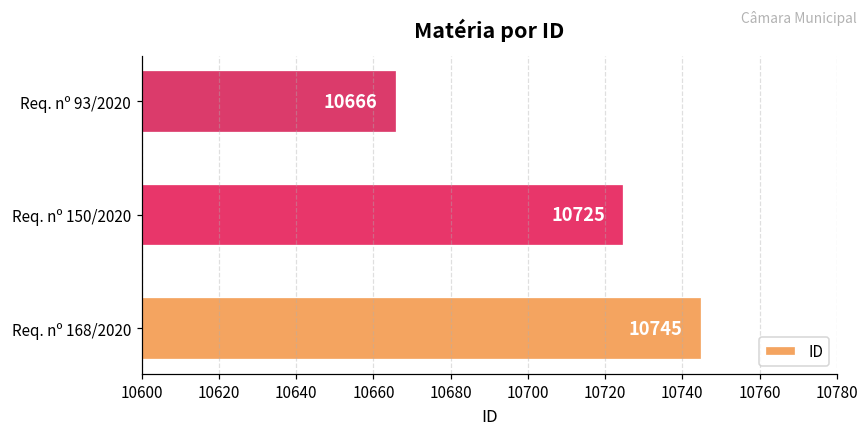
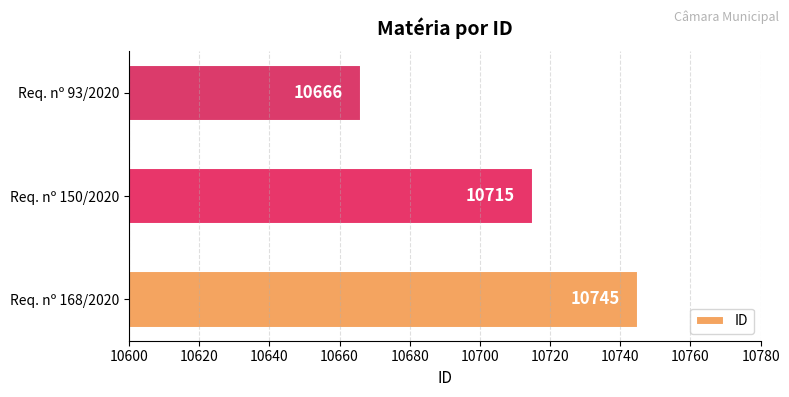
Req. nº 150/2020: 10725 -> 10715
